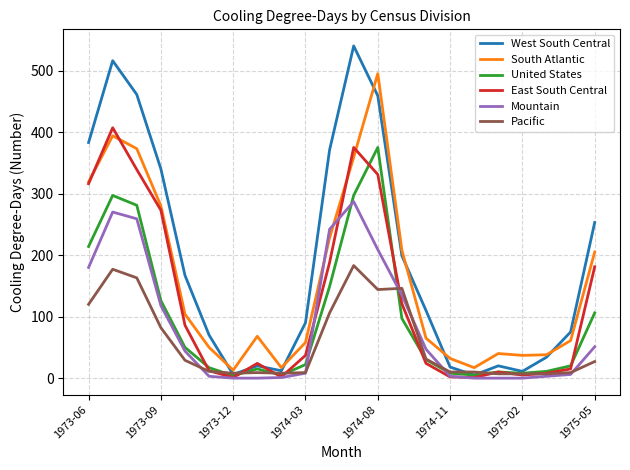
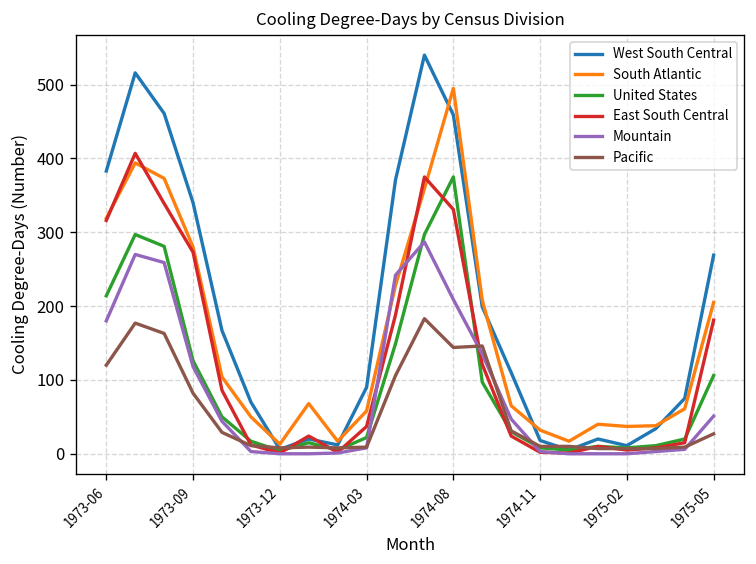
West South Central, 1975-05: 250 -> 270
